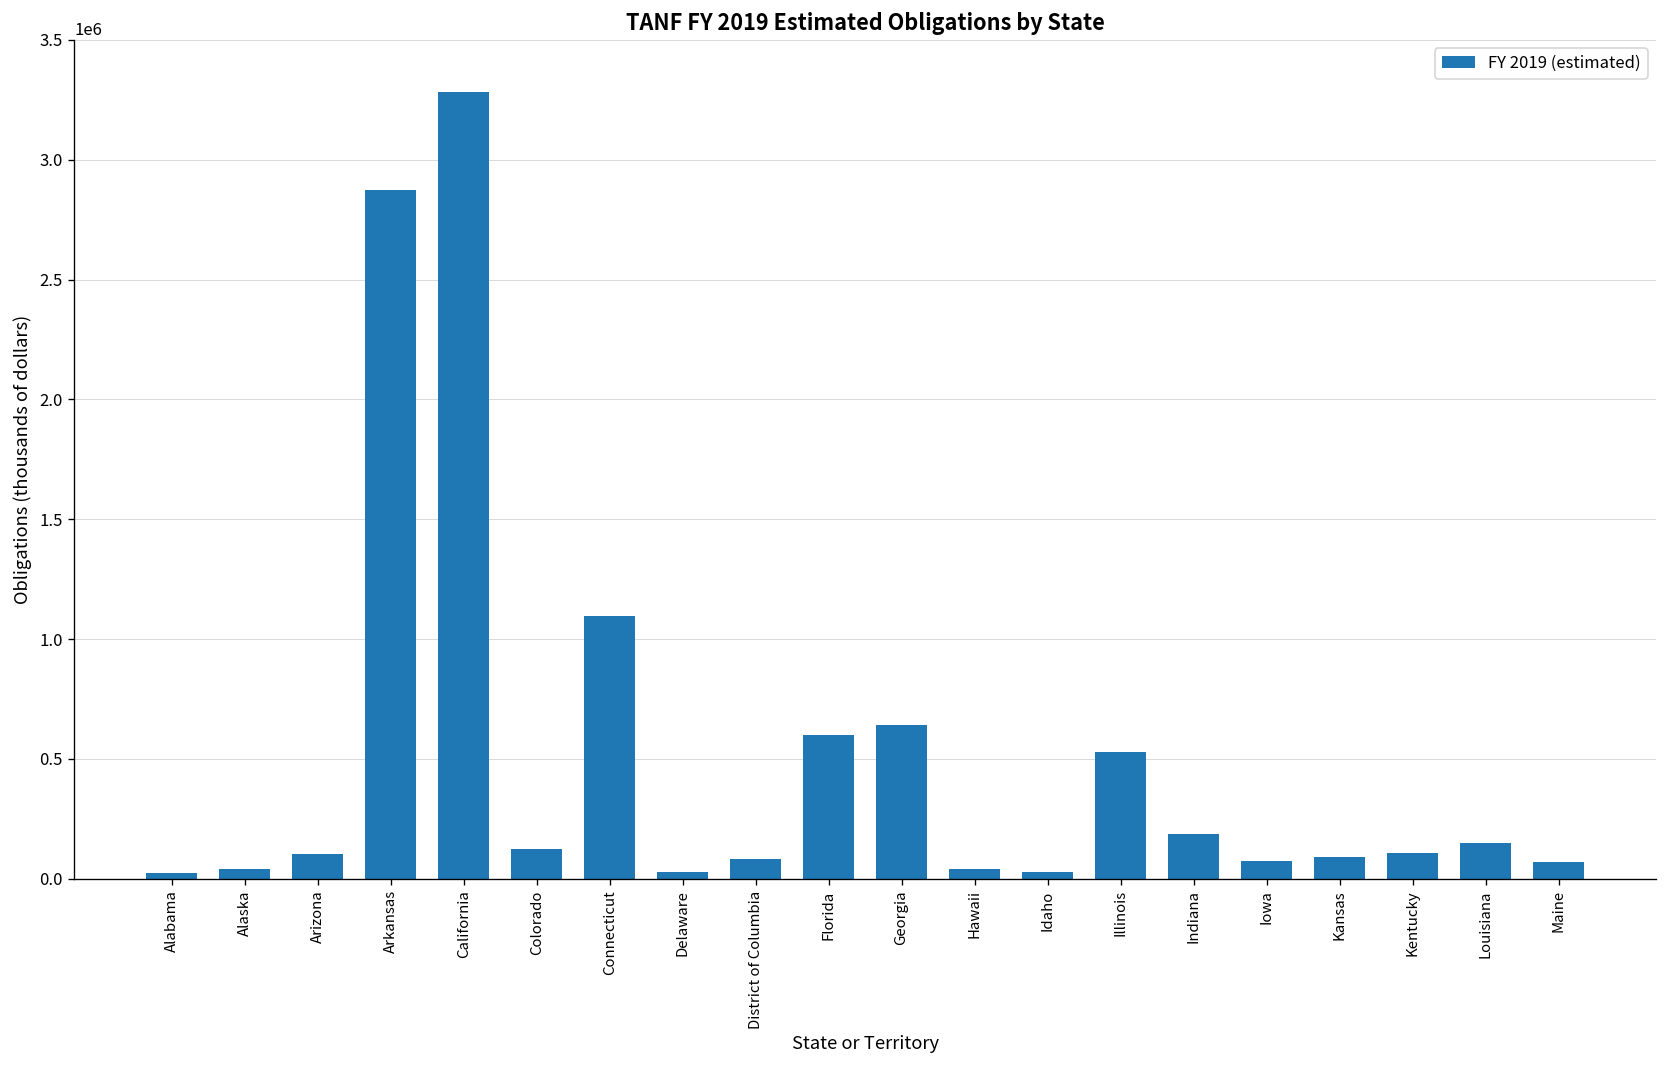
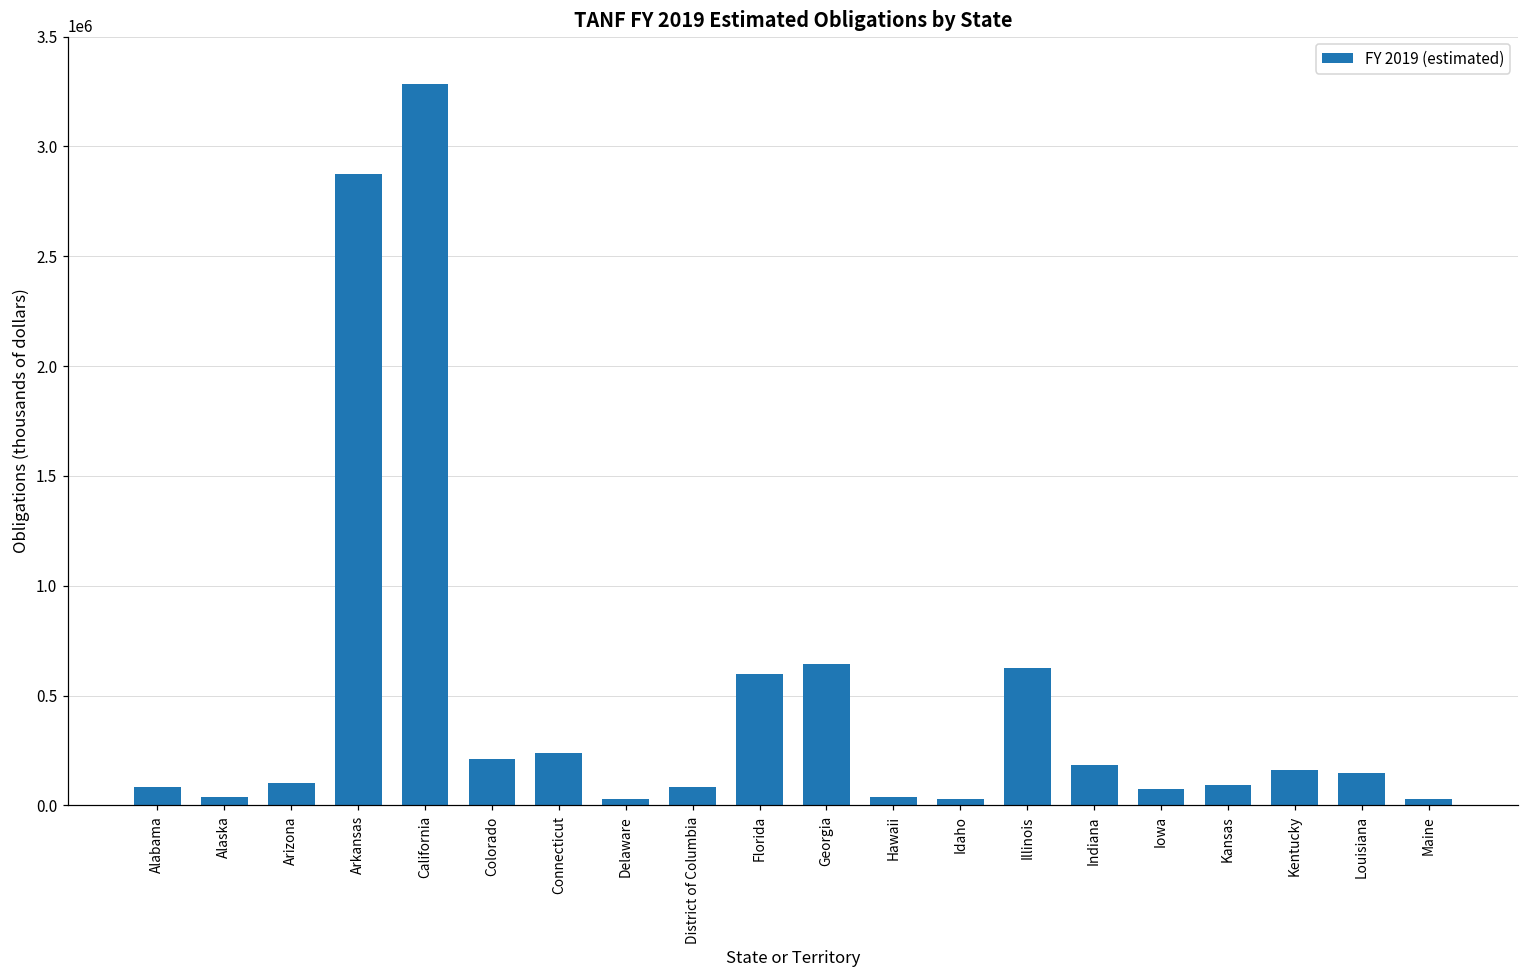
Alabama: 20000 -> 80000
Colorado: 120000 -> 210000
Connecticut: 1100000 -> 240000
Illinois: 530000 -> 620000
Kentucky: 110000 -> 160000
Maine: 70000 -> 30000
